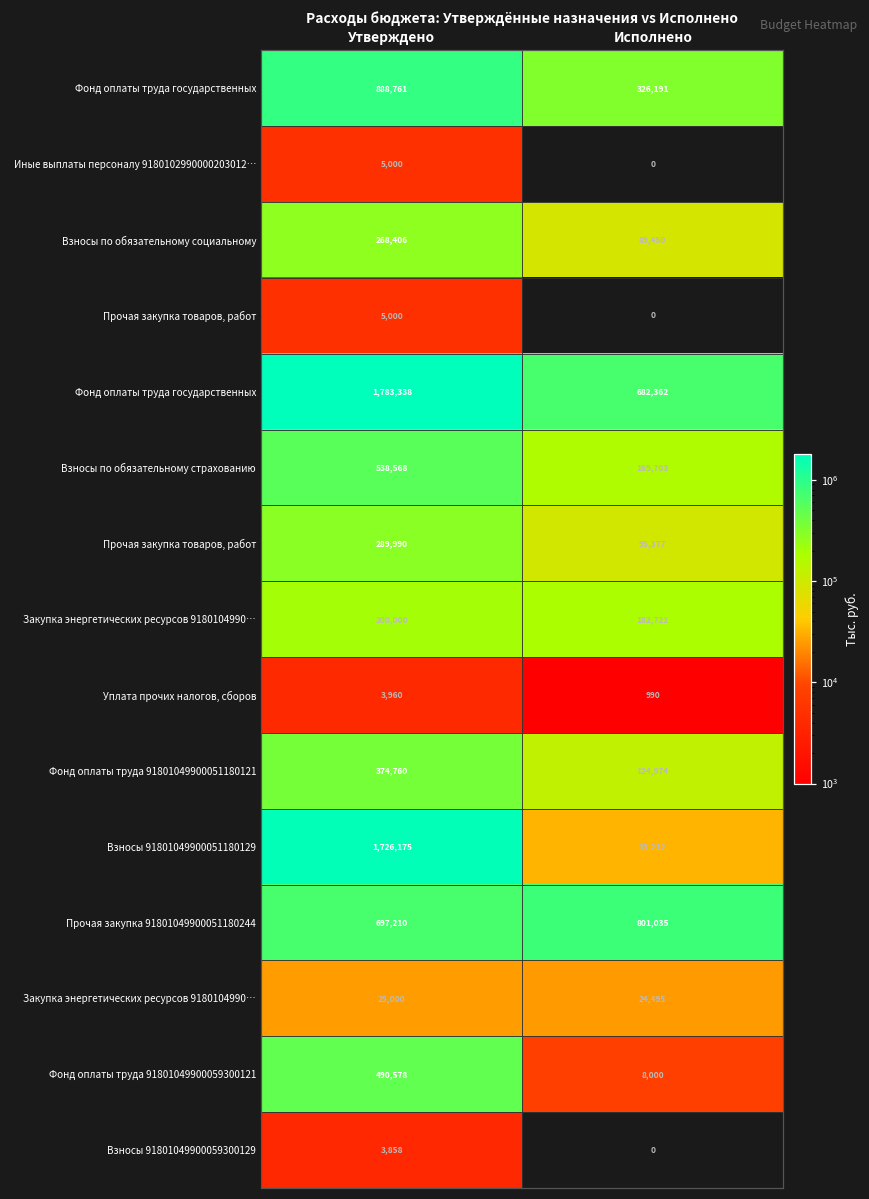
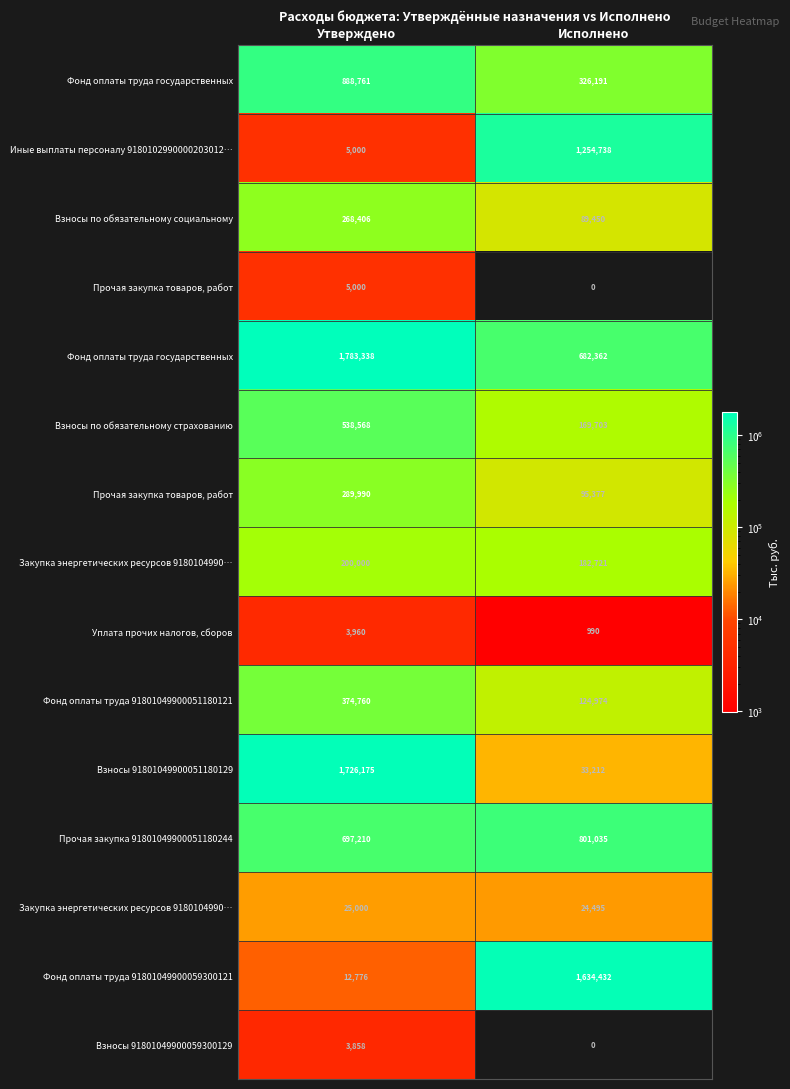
Иные выплаты персоналу 9180102990000203012…, Исполнено: 0 -> 1,254,738
Фонд оплаты труда 91801049900059300121, Утверждено: 490,578 -> 12,776
Фонд оплаты труда 91801049900059300121, Исполнено: 8,000 -> 1,634,432
